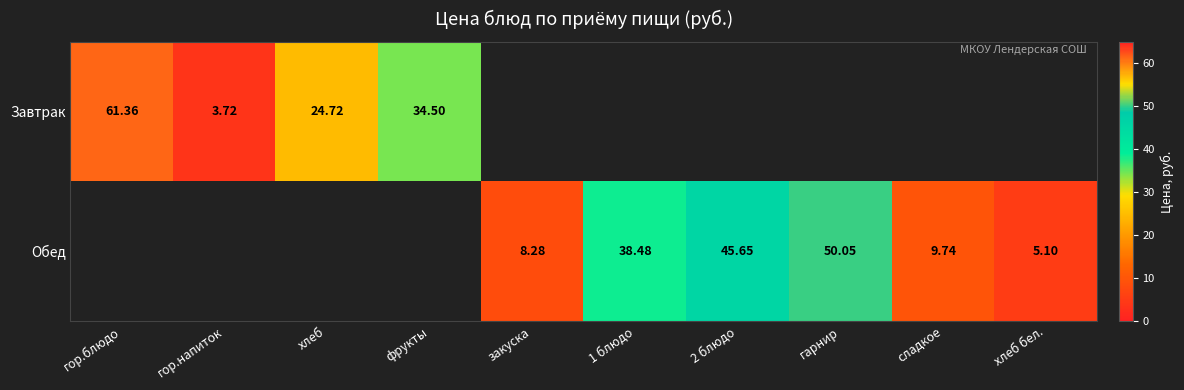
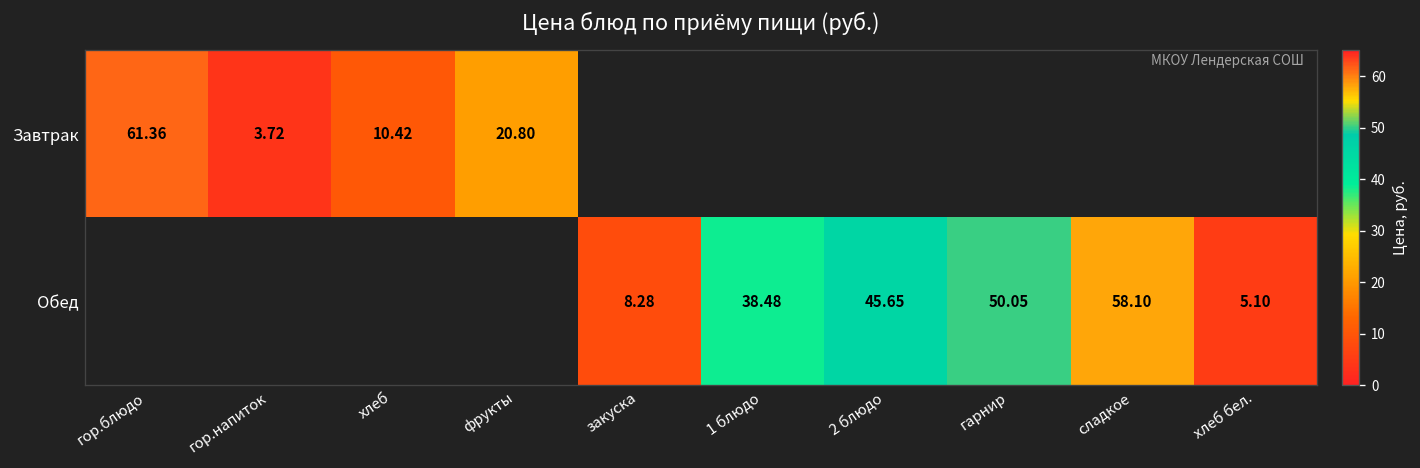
Завтрак, хлеб: 24.72 -> 10.42
Завтрак, фрукты: 34.50 -> 20.80
Обед, сладкое: 9.74 -> 58.10
